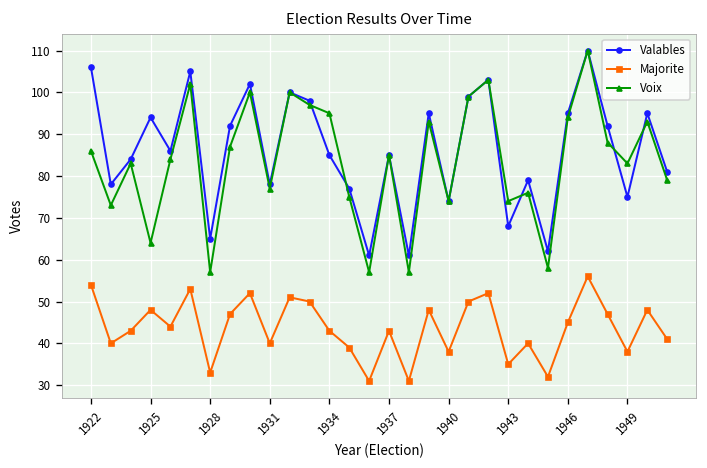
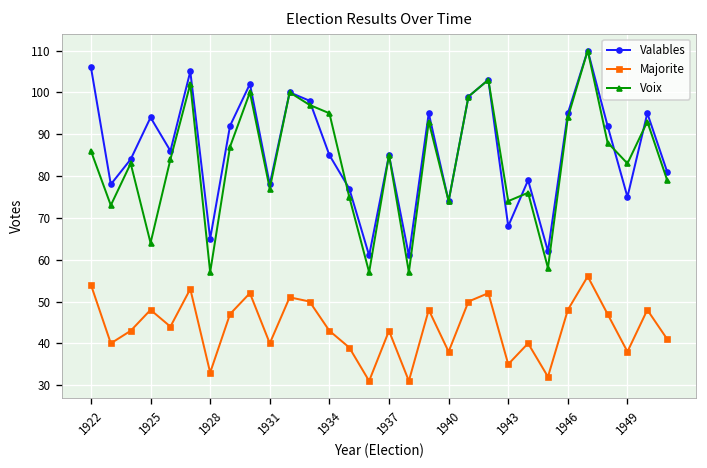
Majorite, 1946: 45 -> 48
